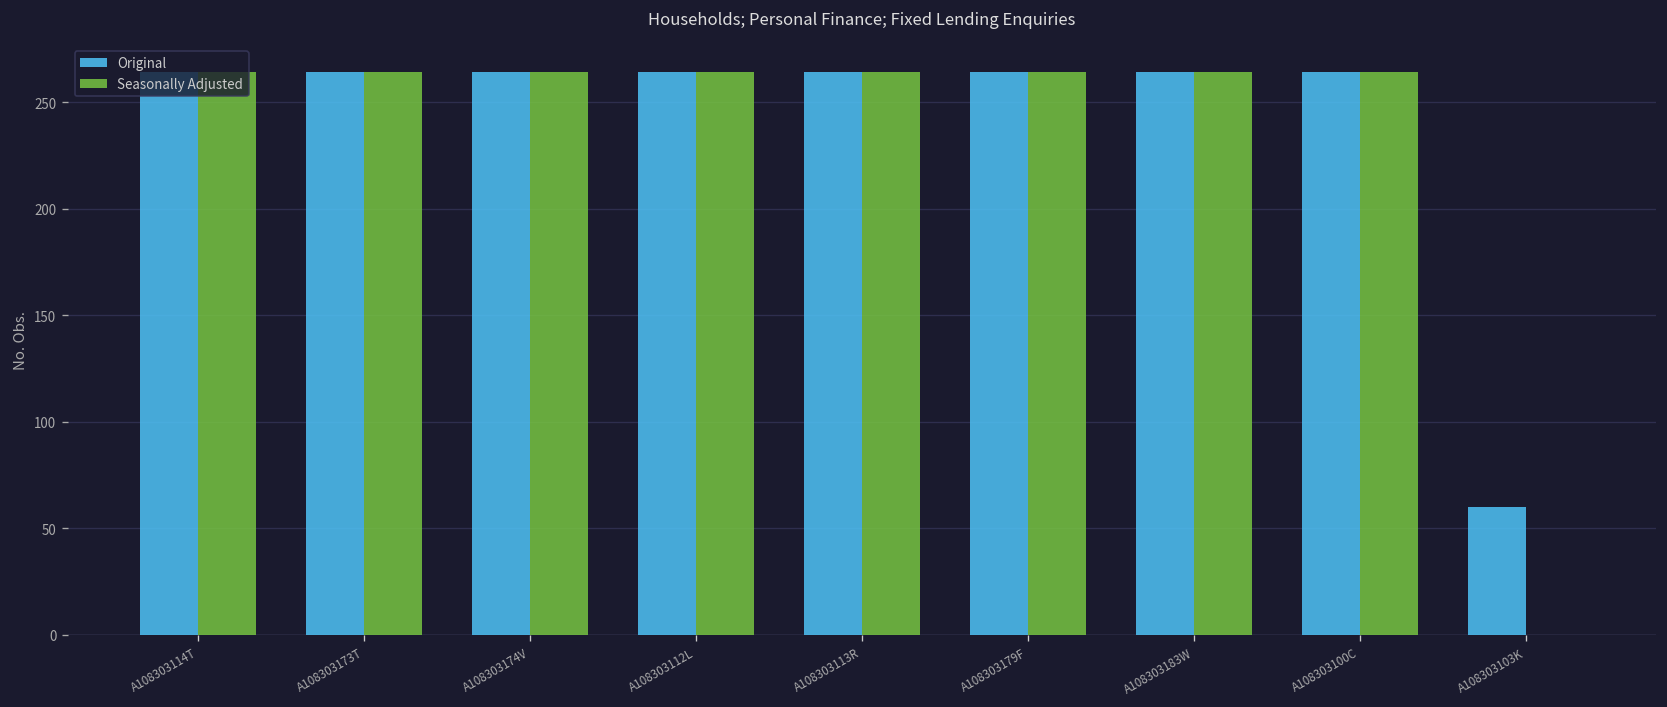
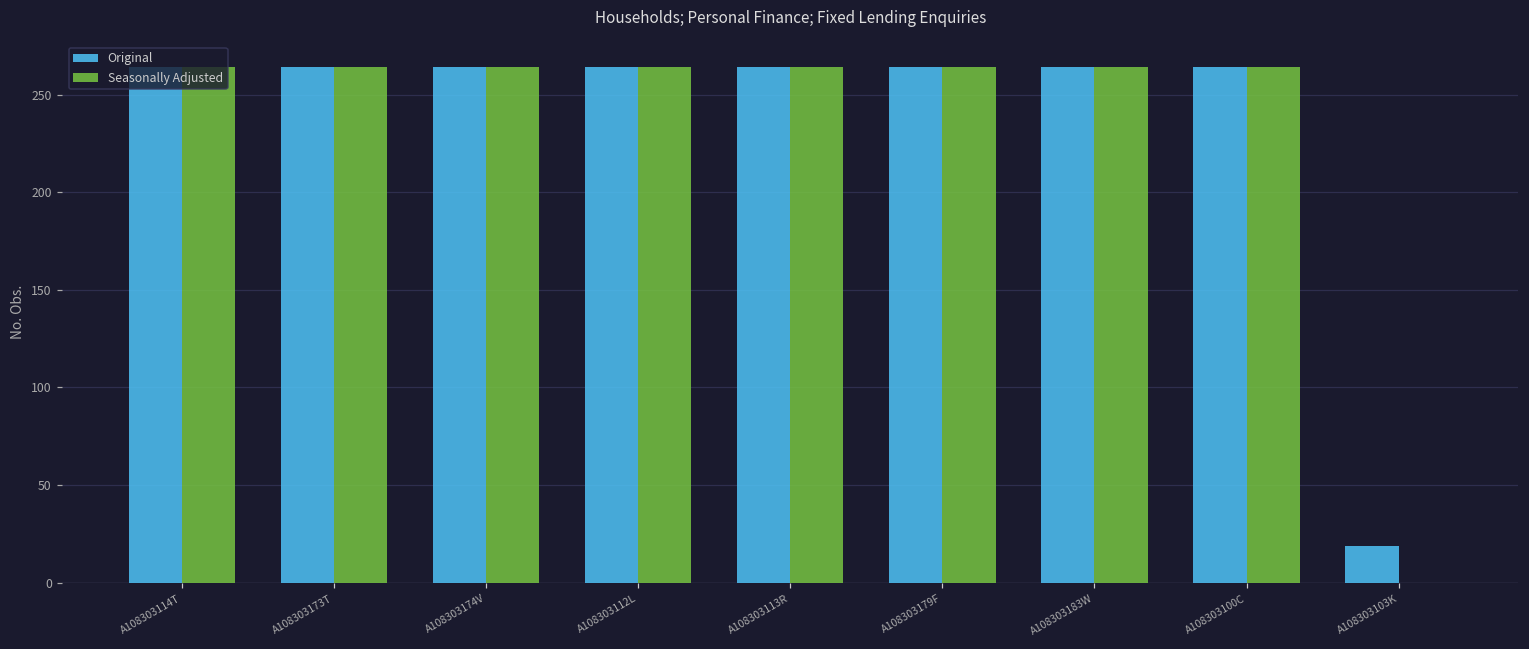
Original, A108303103K: 60 -> 19
